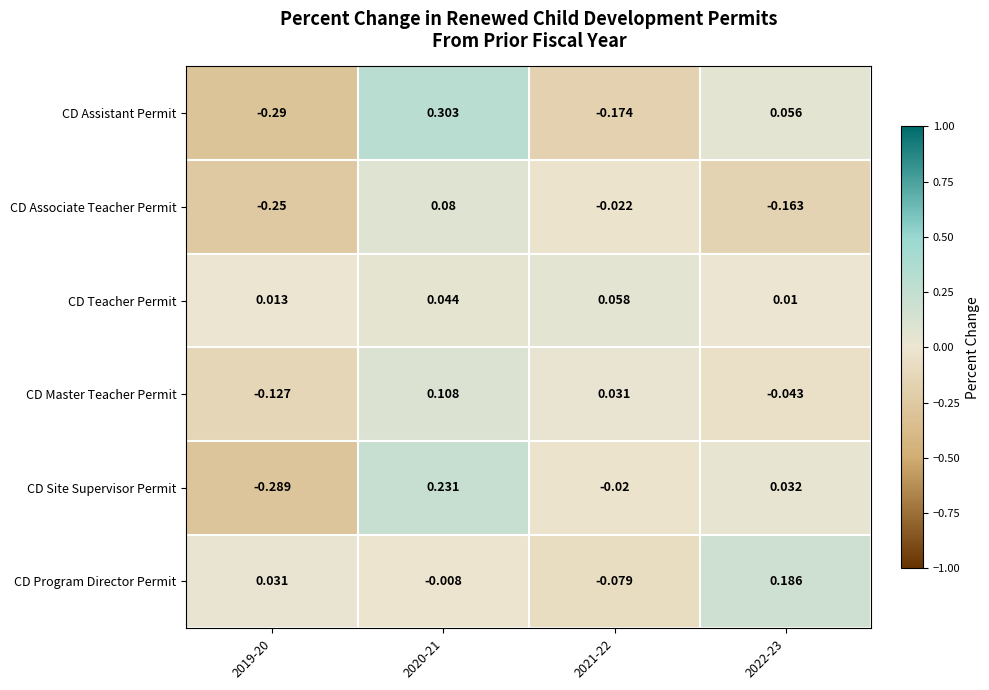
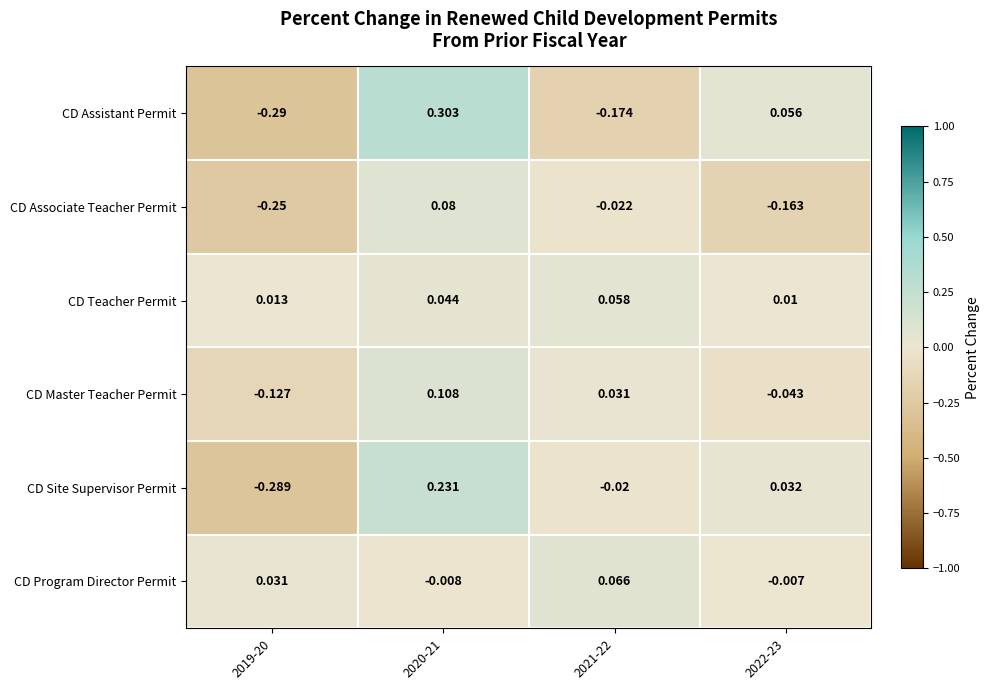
CD Program Director Permit, 2021-22: -0.079 -> 0.066
CD Program Director Permit, 2022-23: 0.186 -> -0.007
